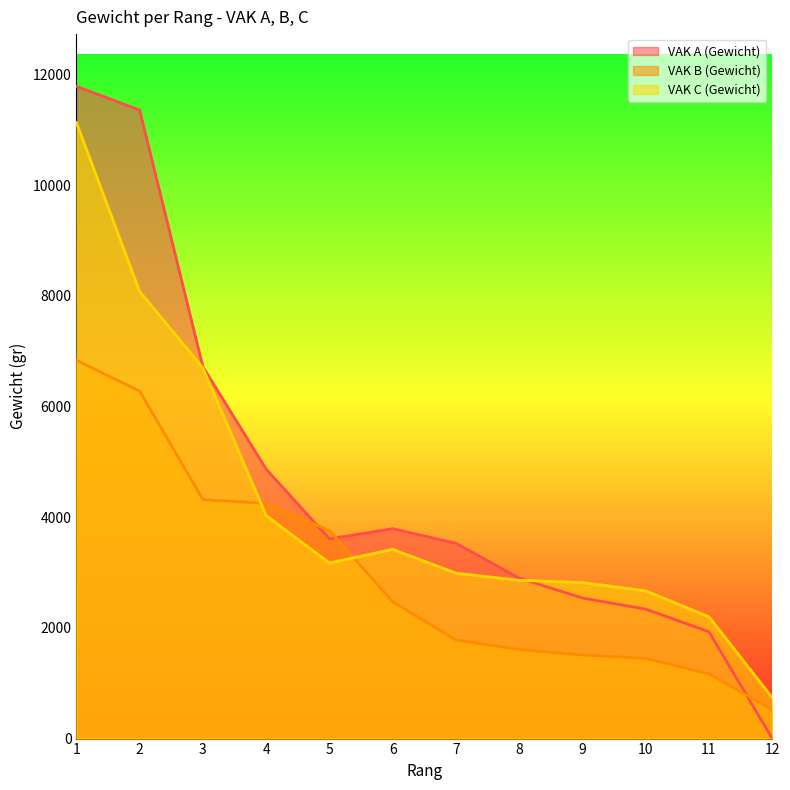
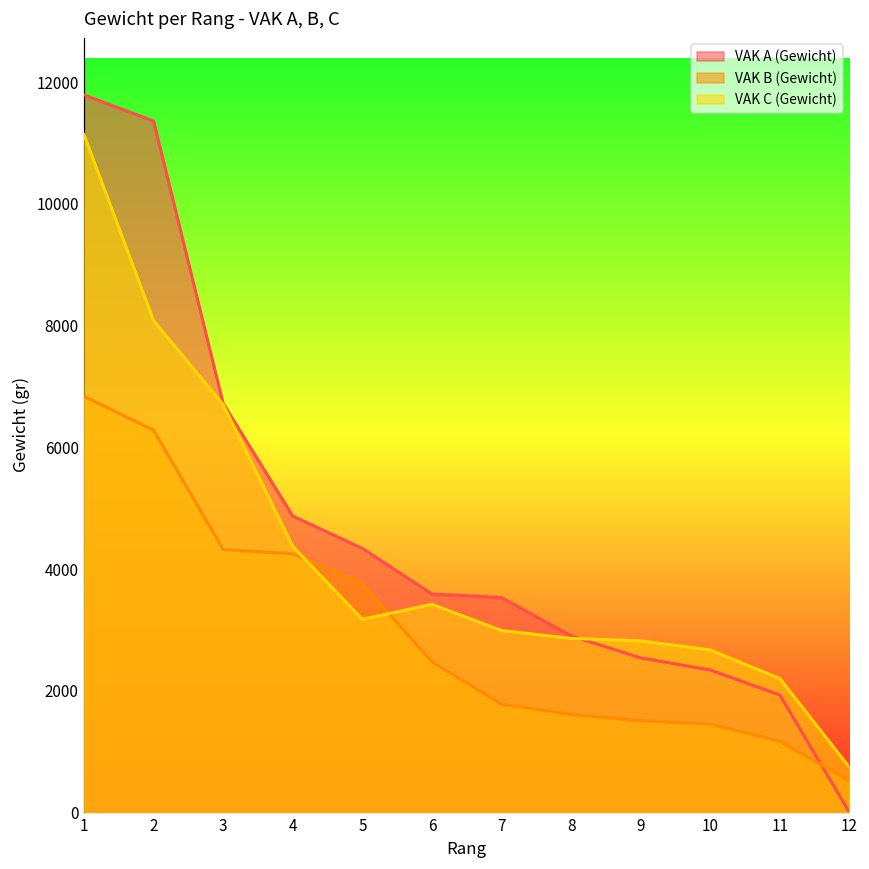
VAK C (Gewicht), 4: 4000 -> 4400
VAK A (Gewicht), 5: 3600 -> 4300
VAK A (Gewicht), 6: 3800 -> 3600
